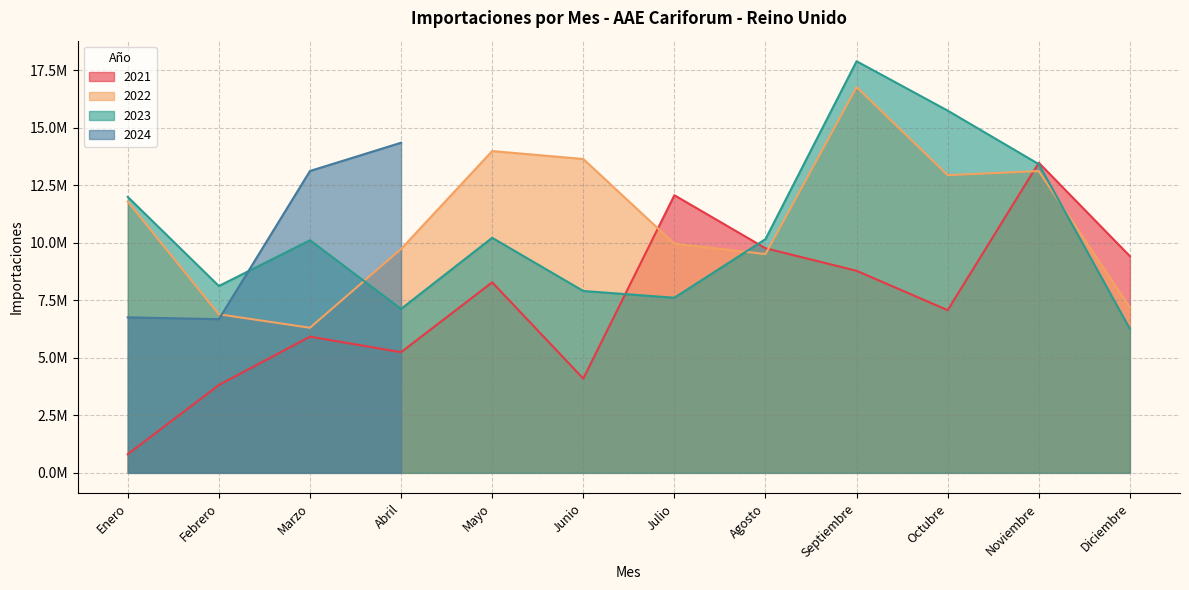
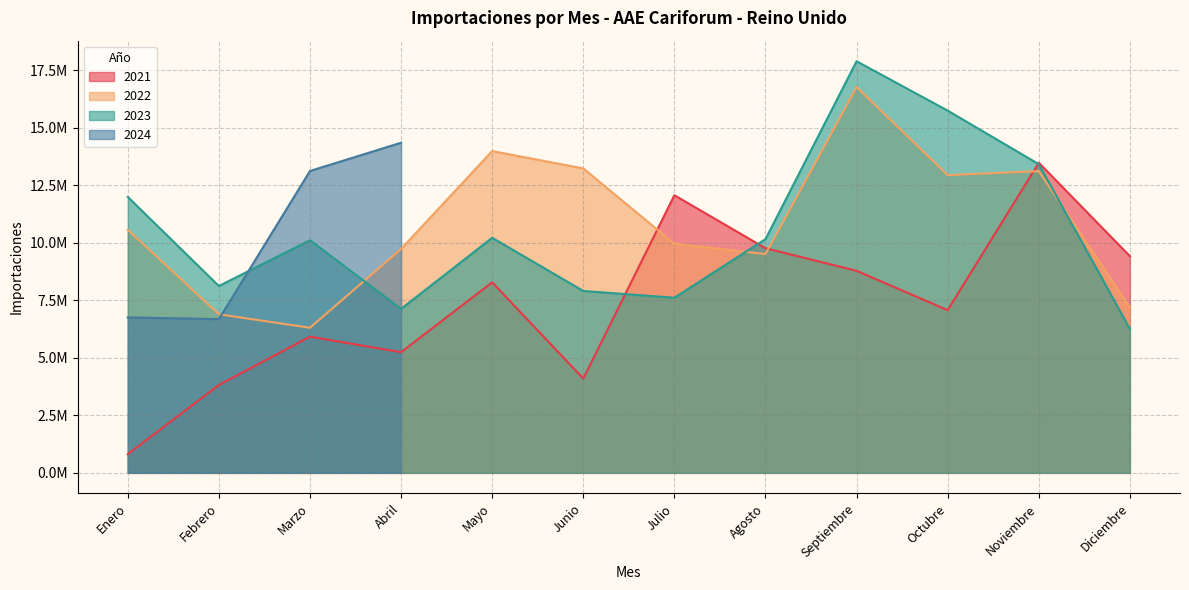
2022, Enero: 11800000 -> 10600000
2022, Junio: 13700000 -> 13200000
